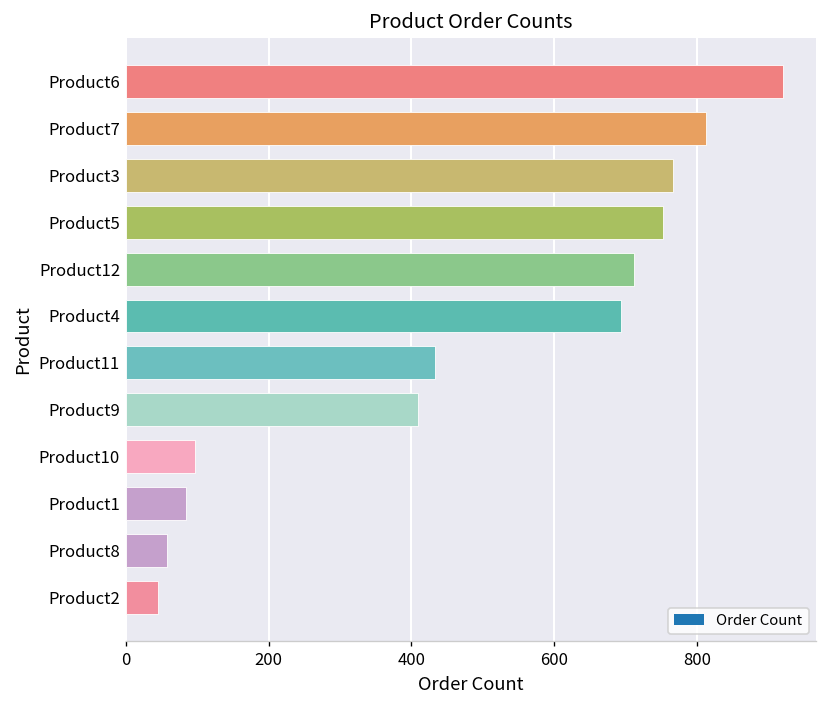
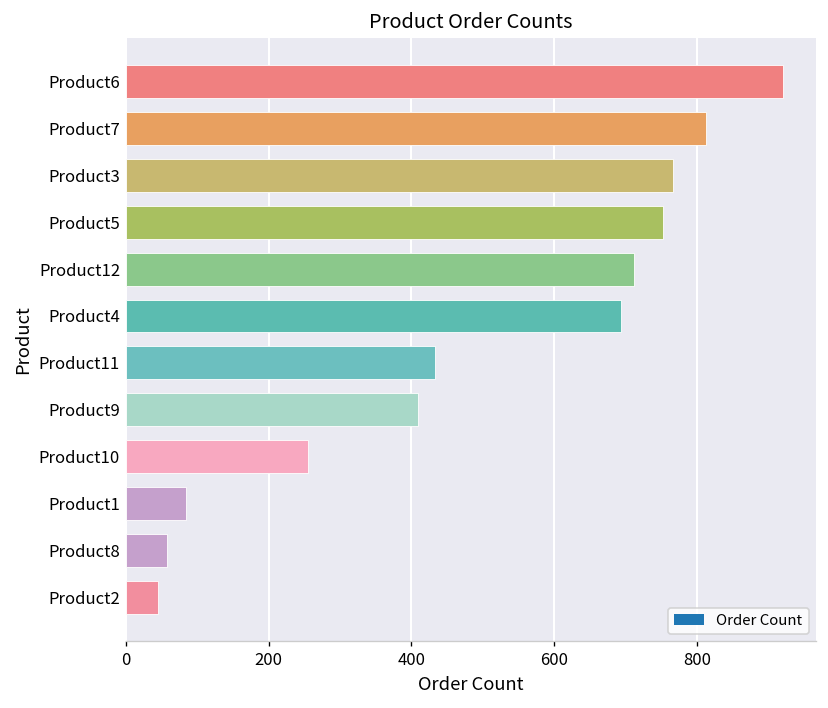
Product10: 100 -> 260
